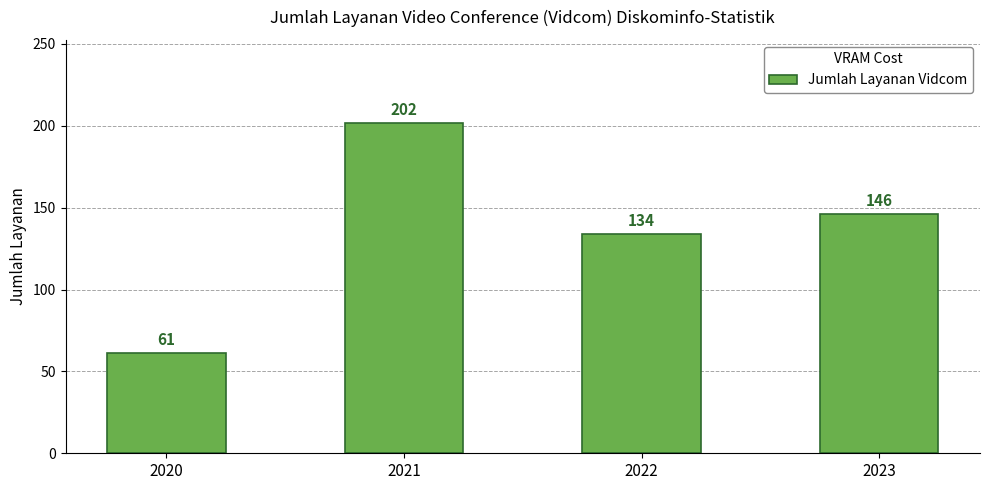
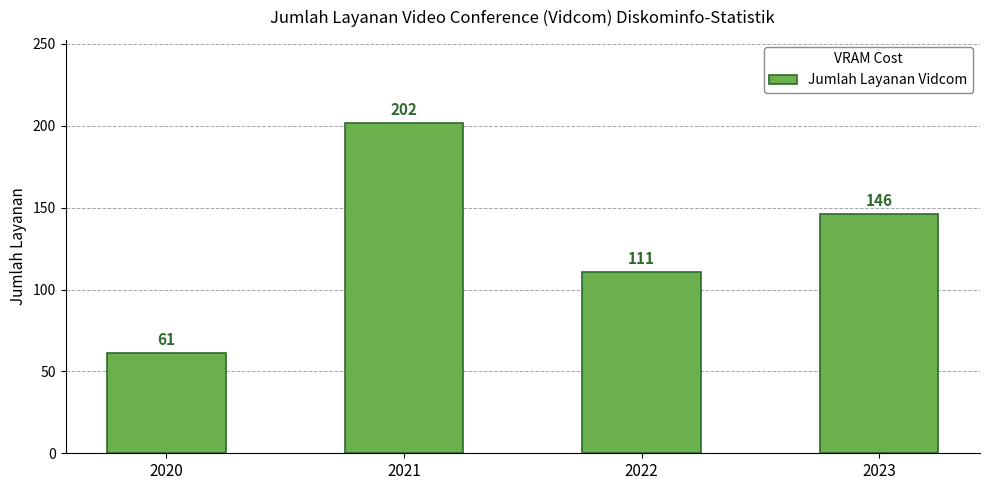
2022: 134 -> 111
